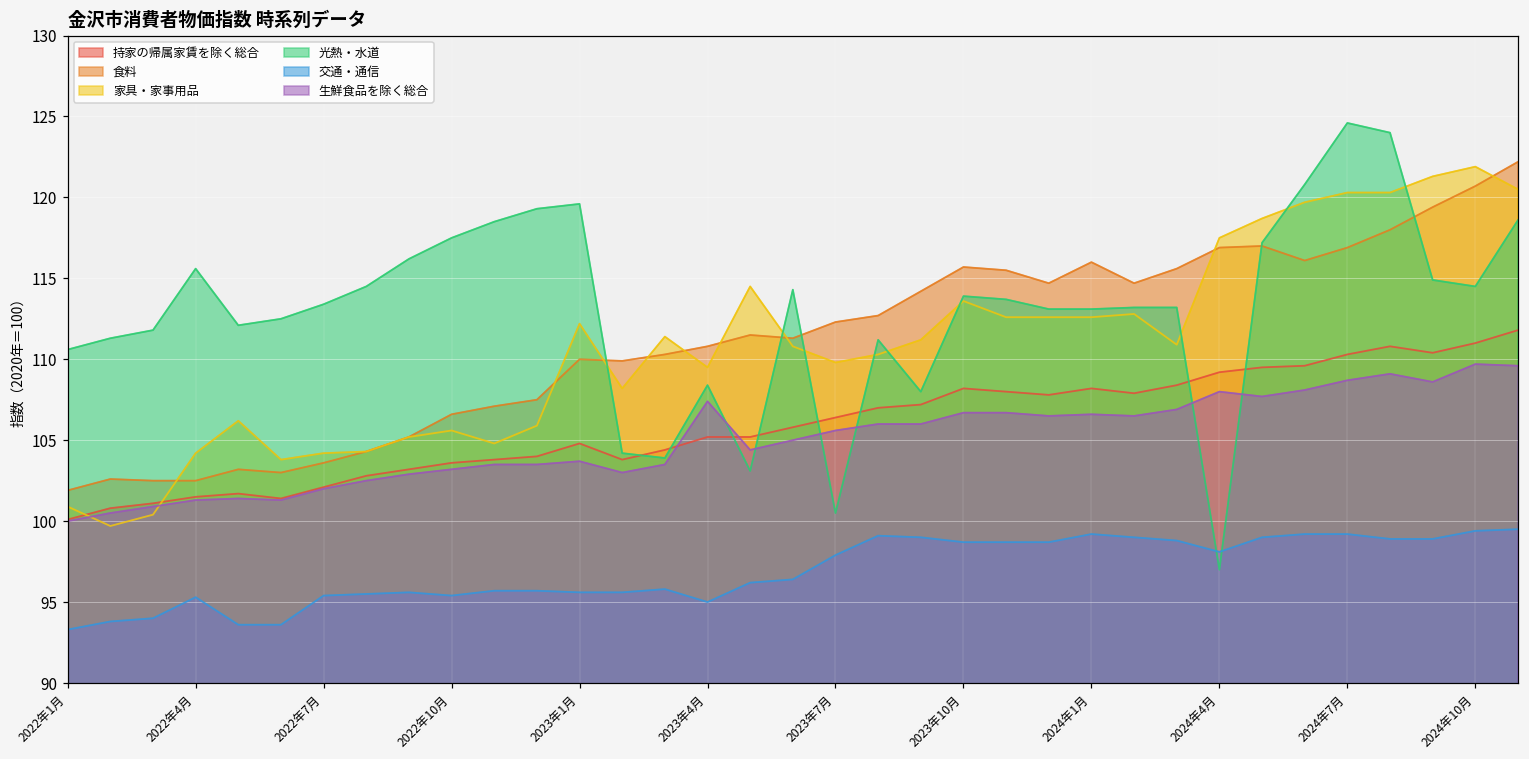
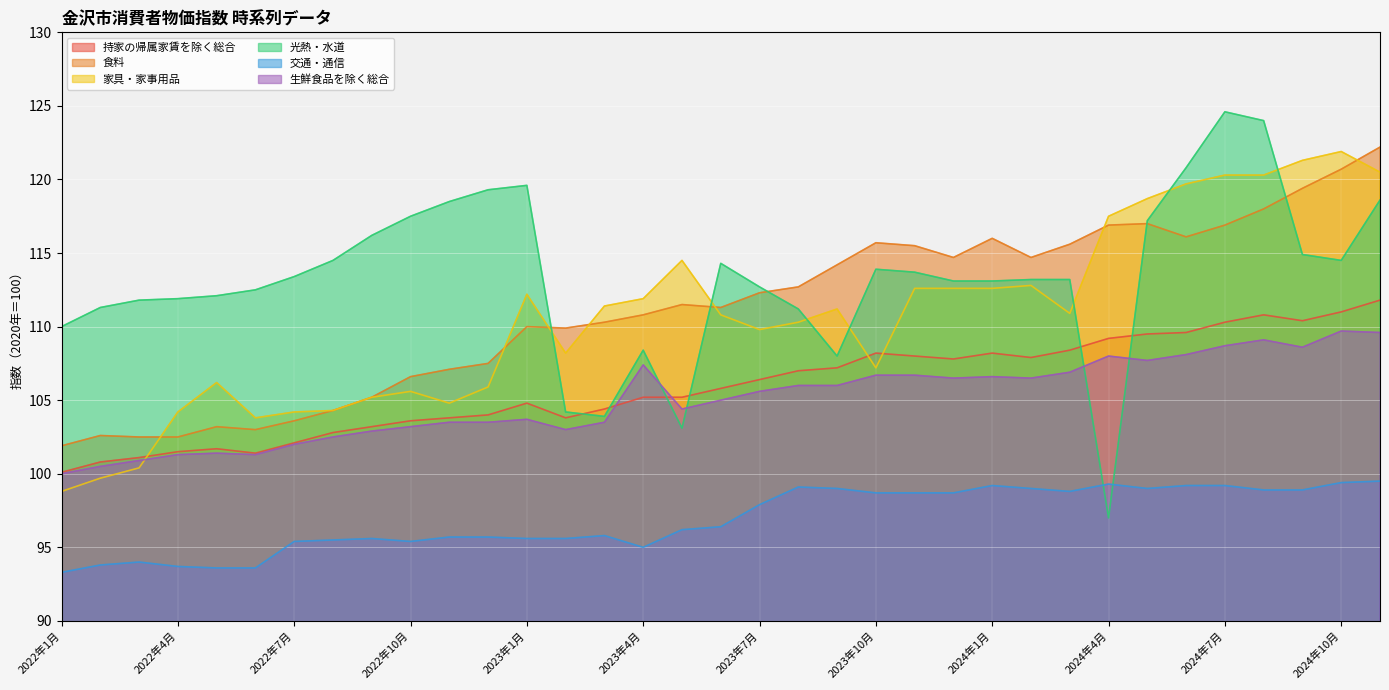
家具・家事用品, 2022年1月: 100.9 -> 98.8
光熱・水道, 2022年1月: 110.6 -> 110.0
光熱・水道, 2022年4月: 115.6 -> 111.9
交通・通信, 2022年4月: 95.3 -> 93.7
家具・家事用品, 2023年4月: 109.5 -> 111.9
光熱・水道, 2023年7月: 100.5 -> 112.7
家具・家事用品, 2023年10月: 113.6 -> 107.2
交通・通信, 2024年4月: 98.1 -> 99.3
